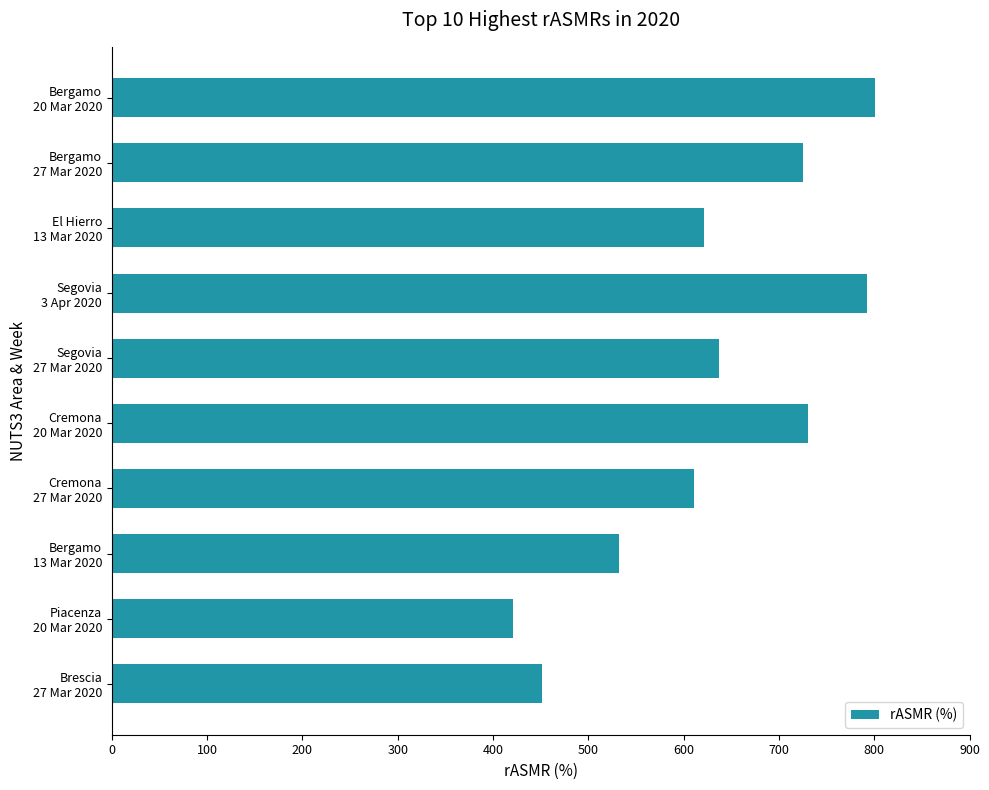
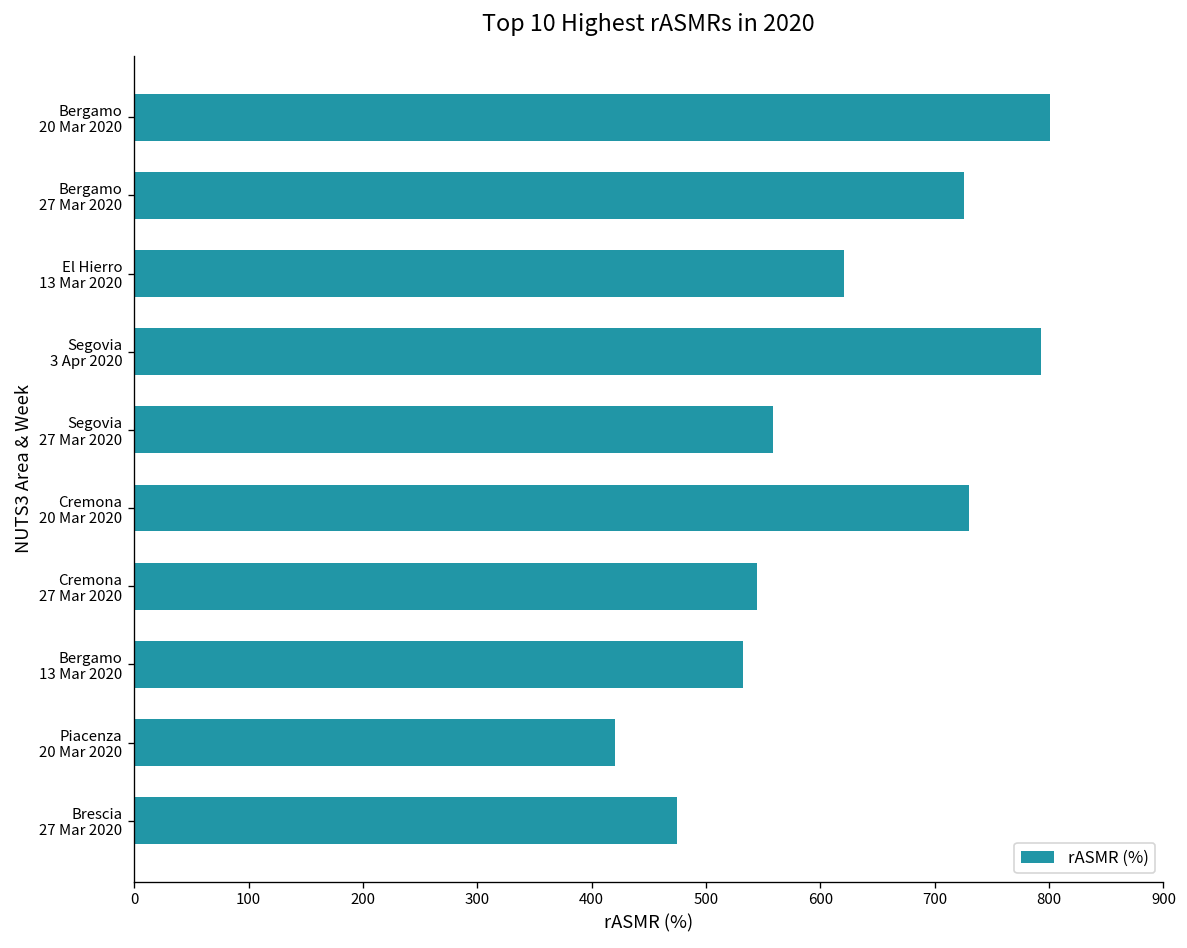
Segovia 27 Mar 2020: 640 -> 560
Cremona 27 Mar 2020: 610 -> 540
Brescia 27 Mar 2020: 450 -> 470
